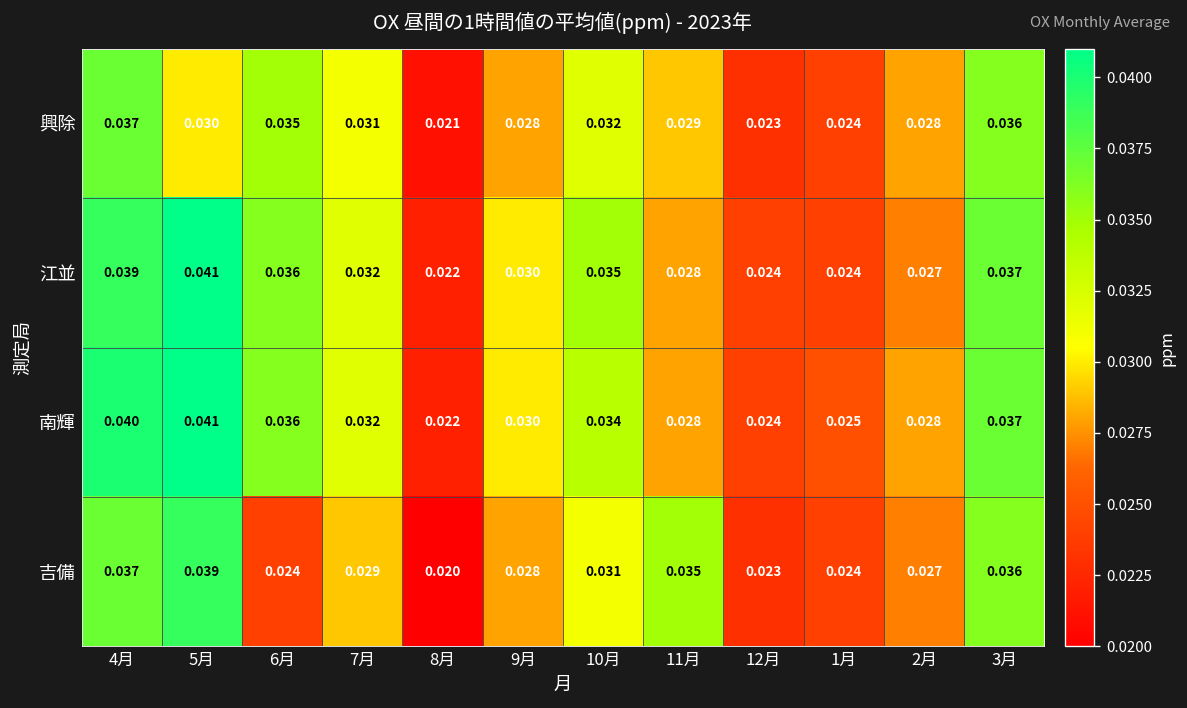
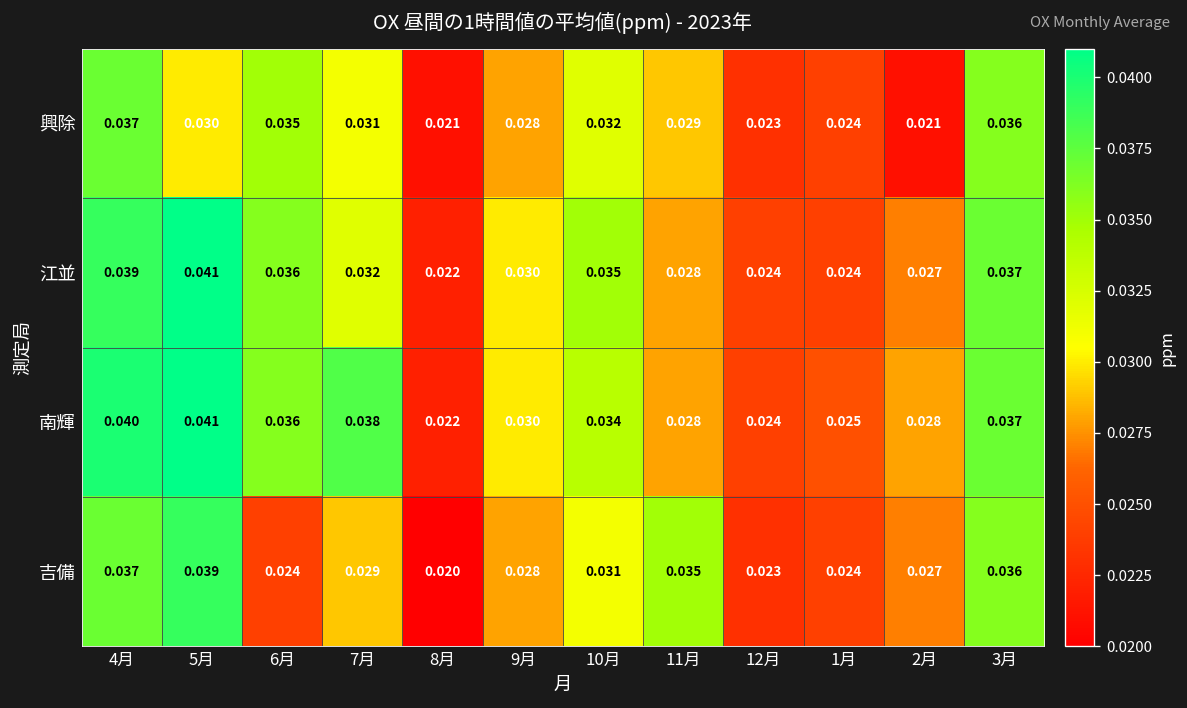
興除, 2月: 0.028 -> 0.021
南輝, 7月: 0.032 -> 0.038
